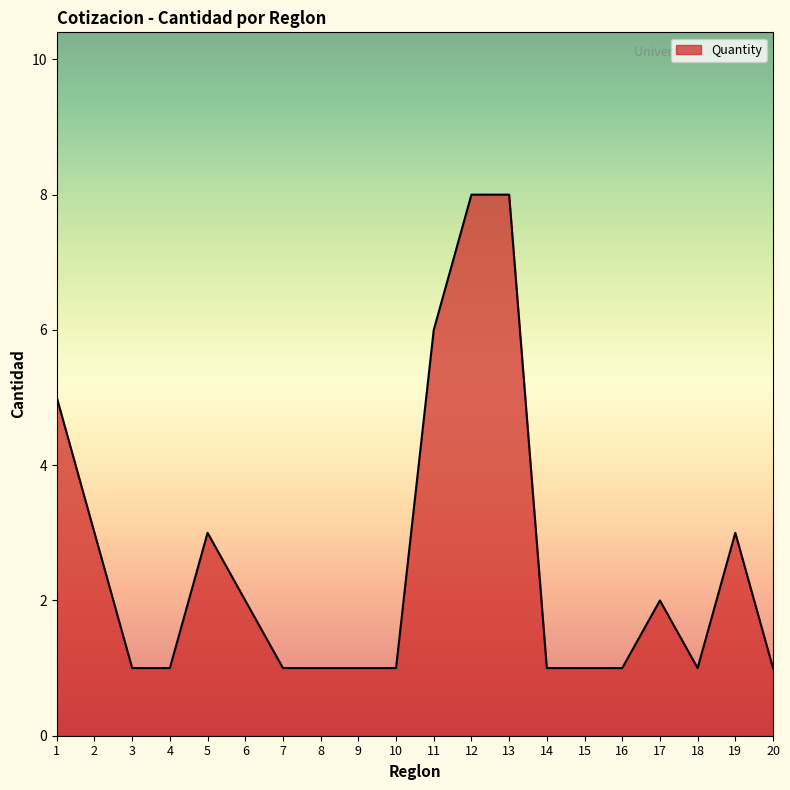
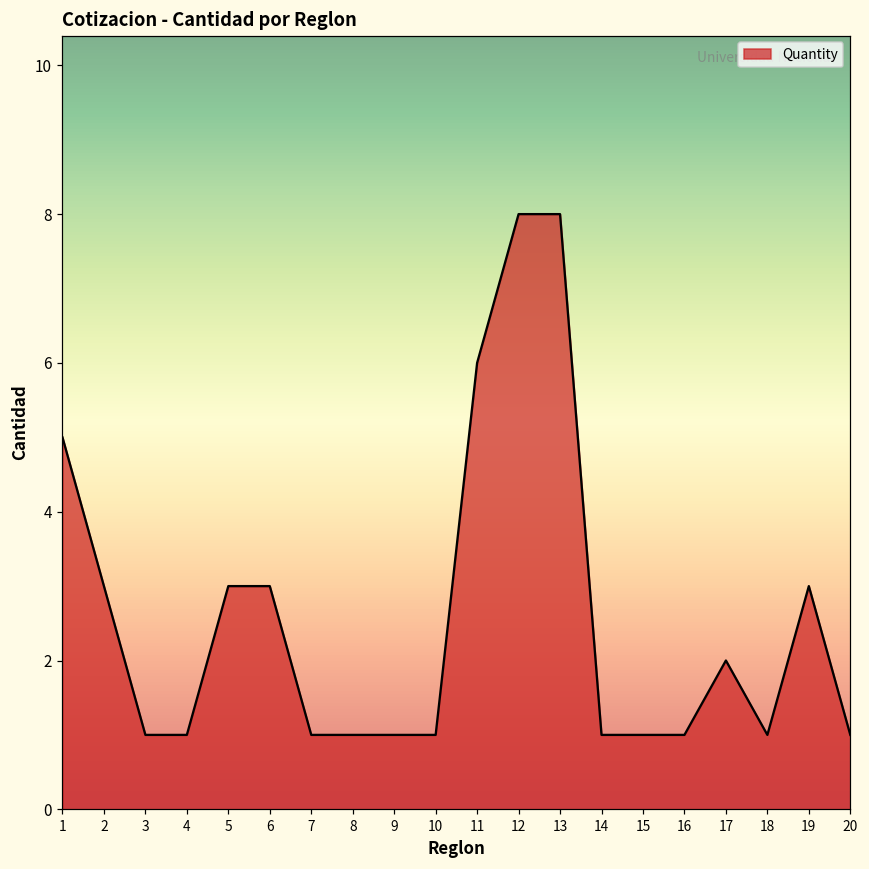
6: 2 -> 3
